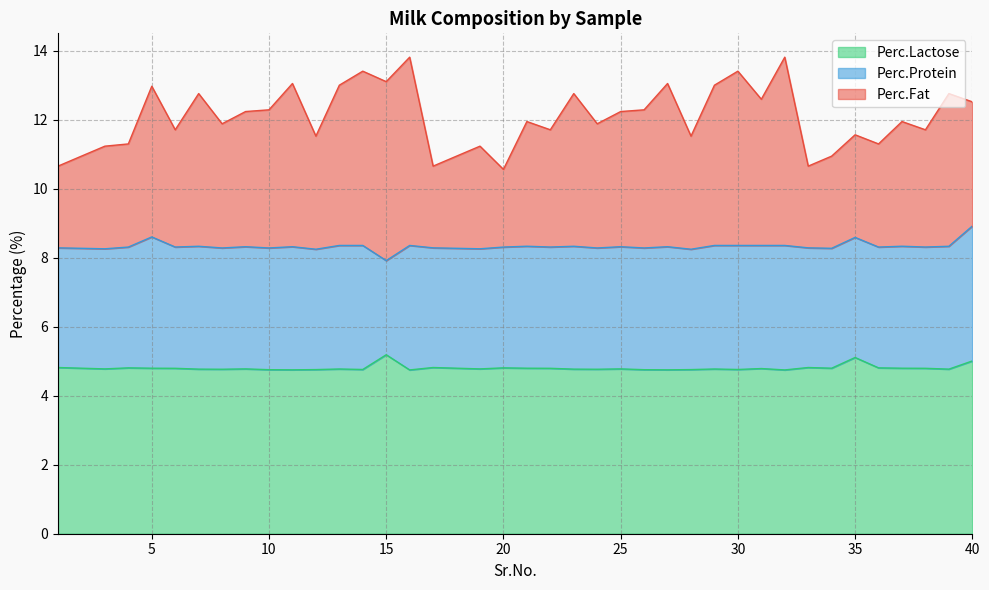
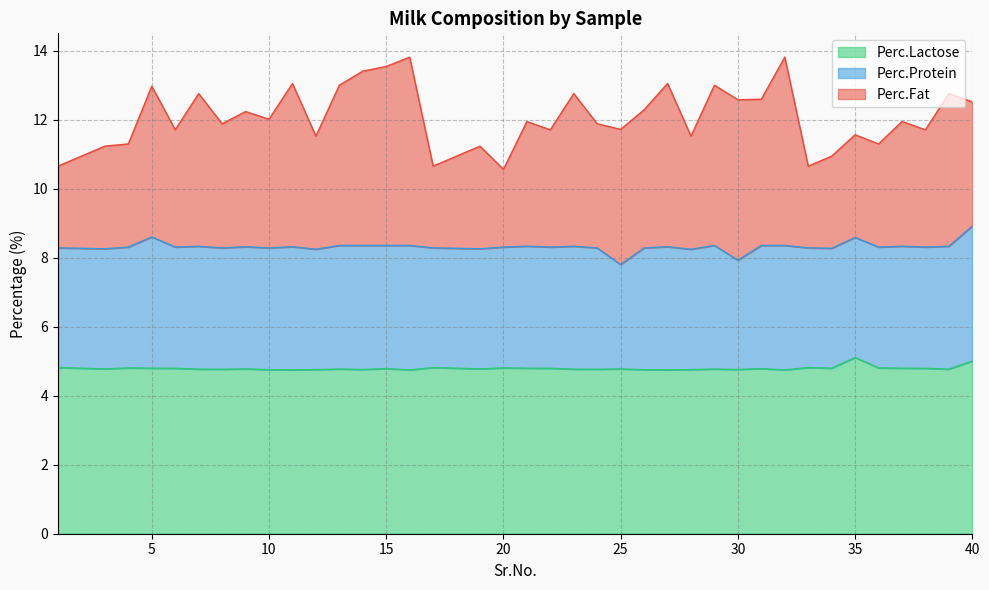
Perc.Fat, 10: 4.0 -> 3.7
Perc.Lactose, 15: 5.2 -> 4.8
Perc.Protein, 15: 2.7 -> 3.6
Perc.Protein, 25: 3.5 -> 3.0
Perc.Protein, 30: 3.6 -> 3.2
Perc.Fat, 30: 5.1 -> 4.7
